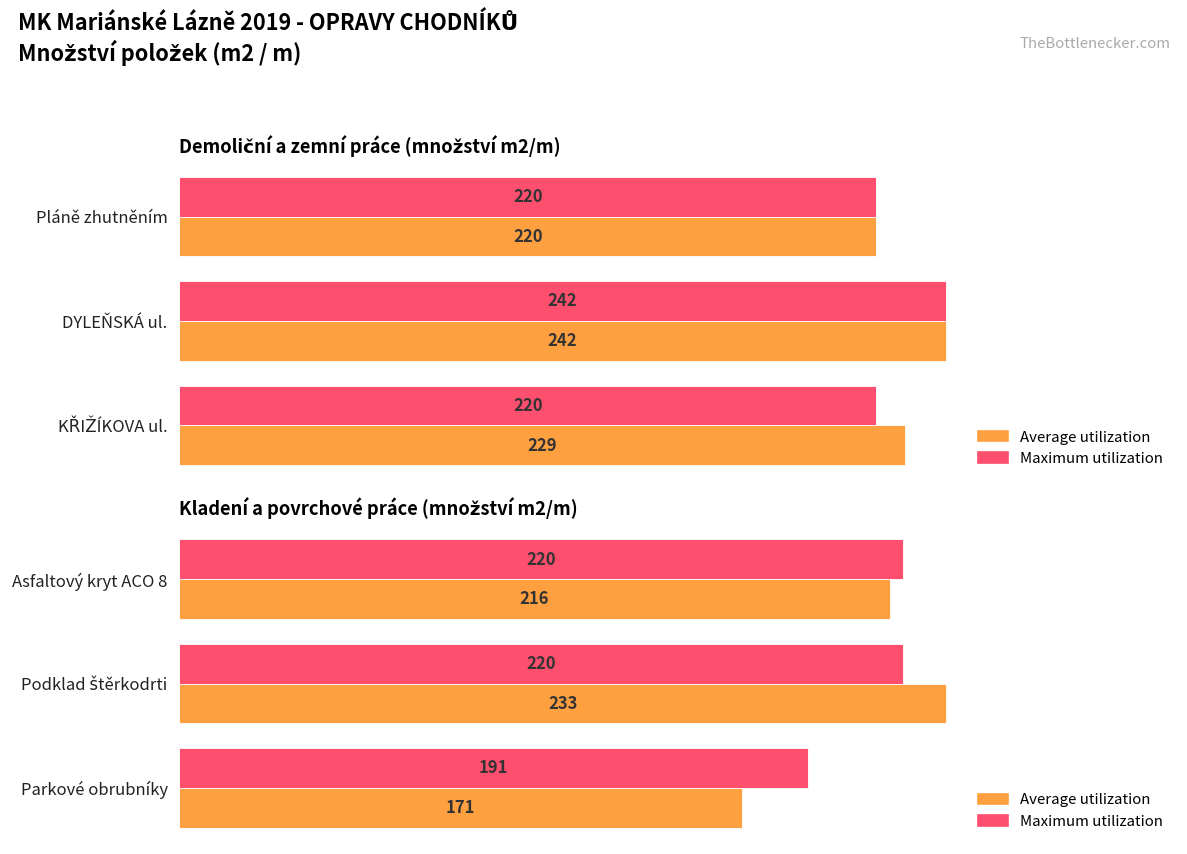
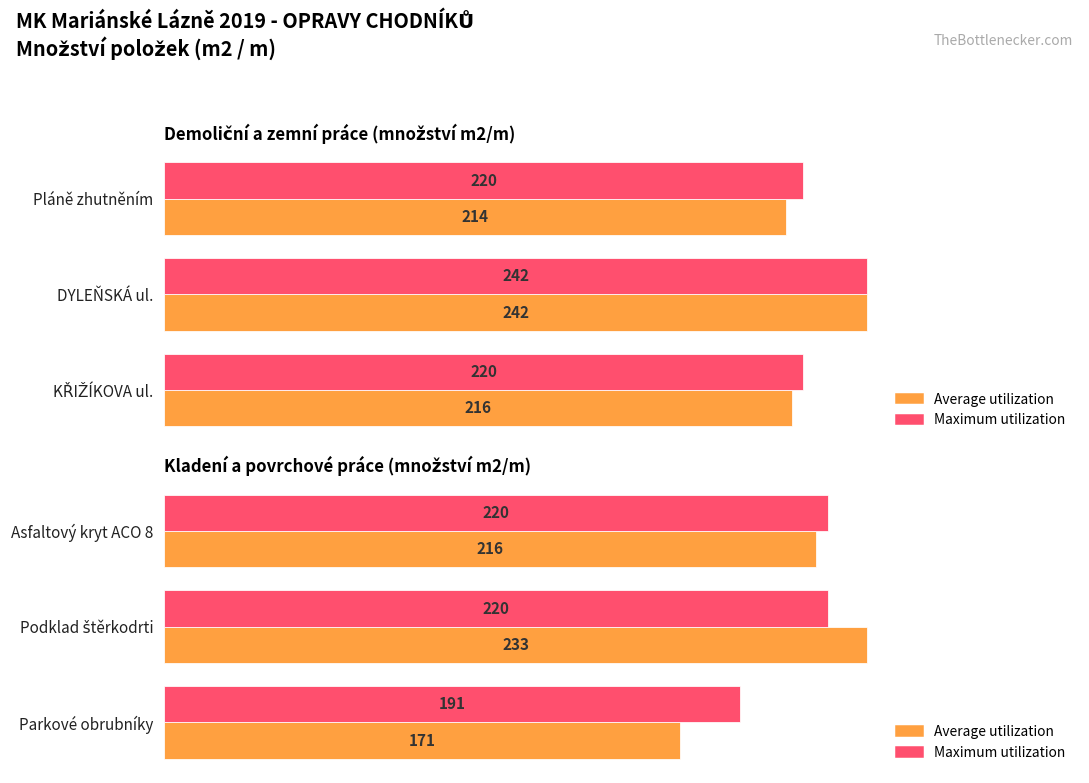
Demoliční a zemní práce (množství m2/m), Average utilization, Pláně zhutněním: 220 -> 214
Demoliční a zemní práce (množství m2/m), Average utilization, KŘIŽÍKOVA ul.: 229 -> 216
